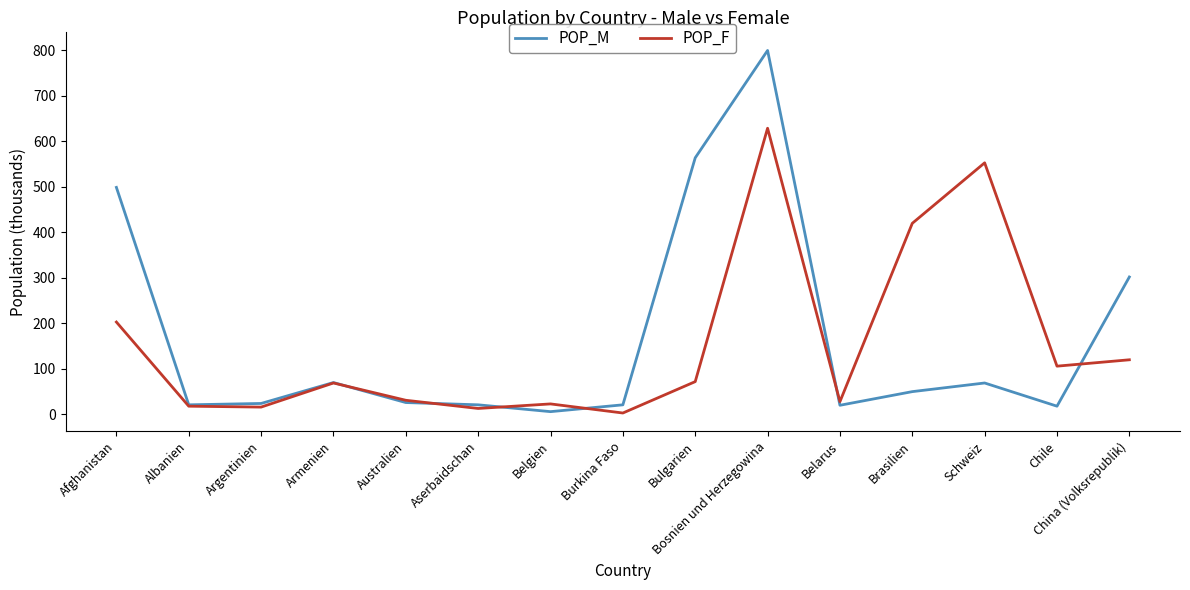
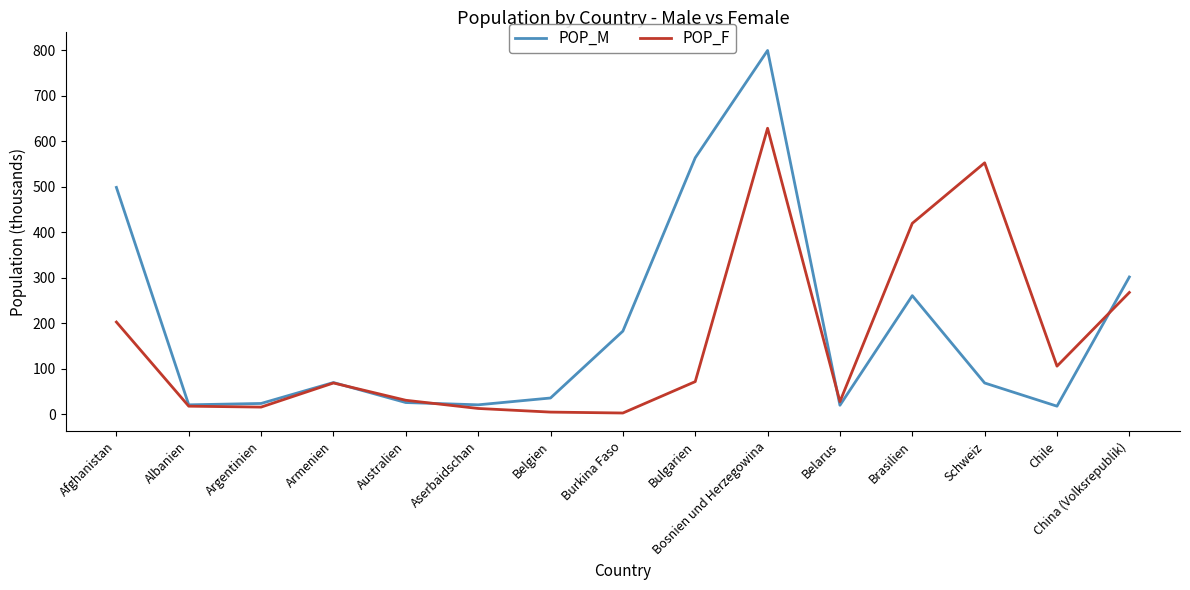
POP_M, Belgien: 10 -> 40
POP_F, Belgien: 20 -> 10
POP_M, Burkina Faso: 20 -> 180
POP_M, Brasilien: 50 -> 260
POP_F, China (Volksrepublik): 120 -> 270
